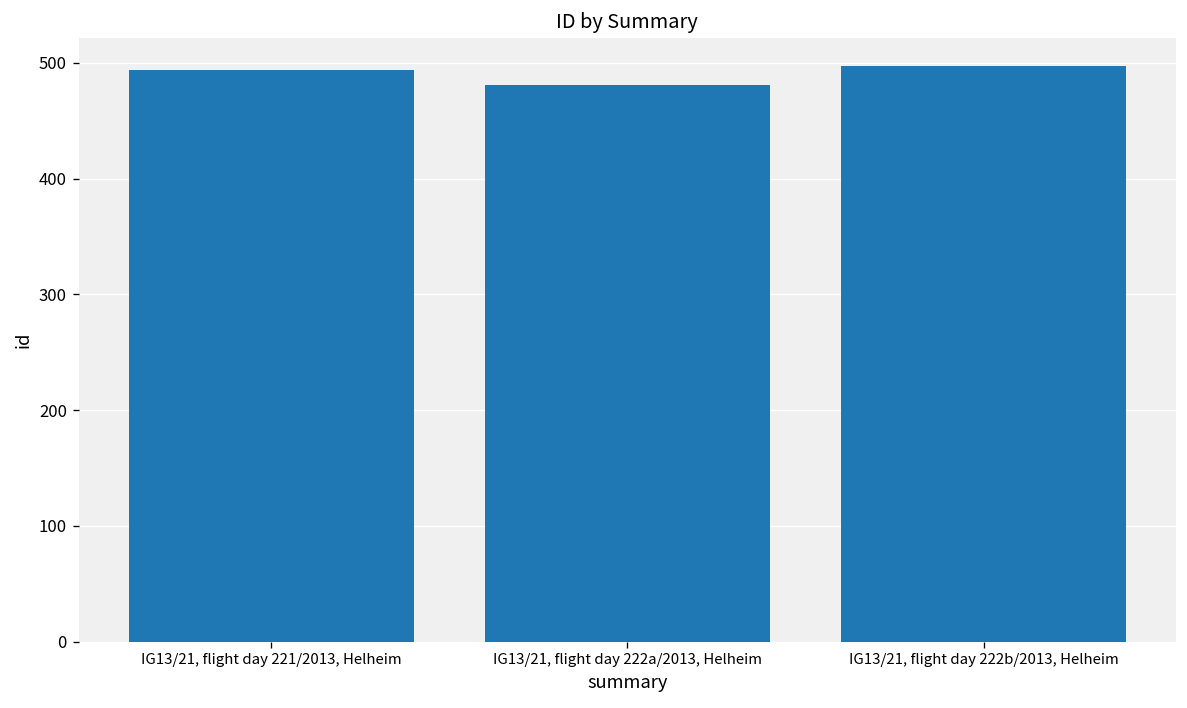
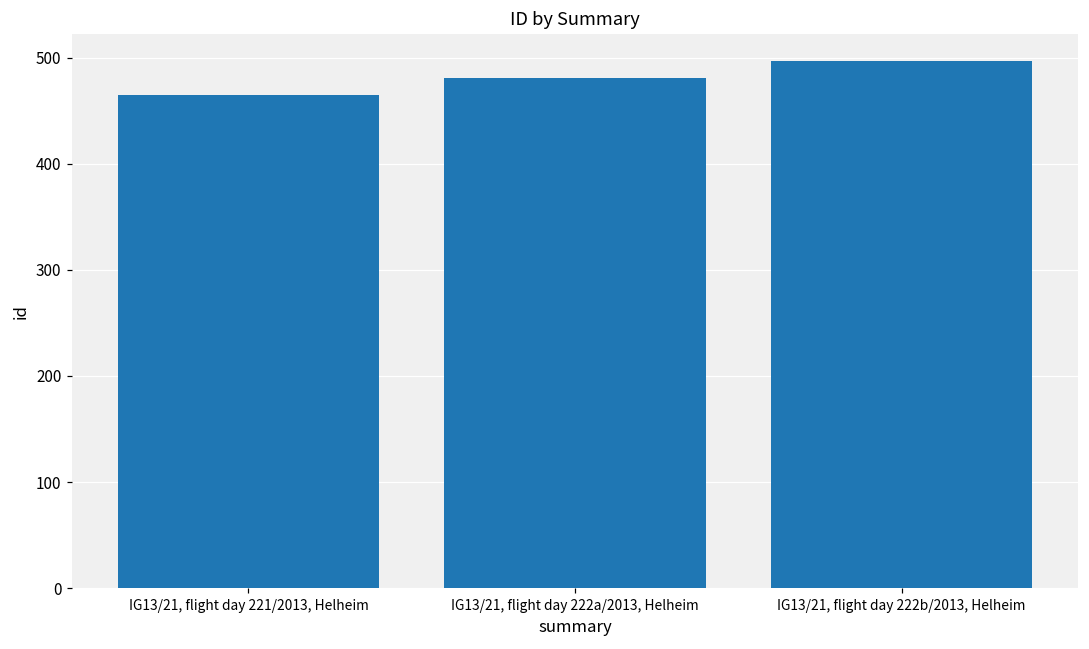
IG13/21, flight day 221/2013, Helheim: 490 -> 470
